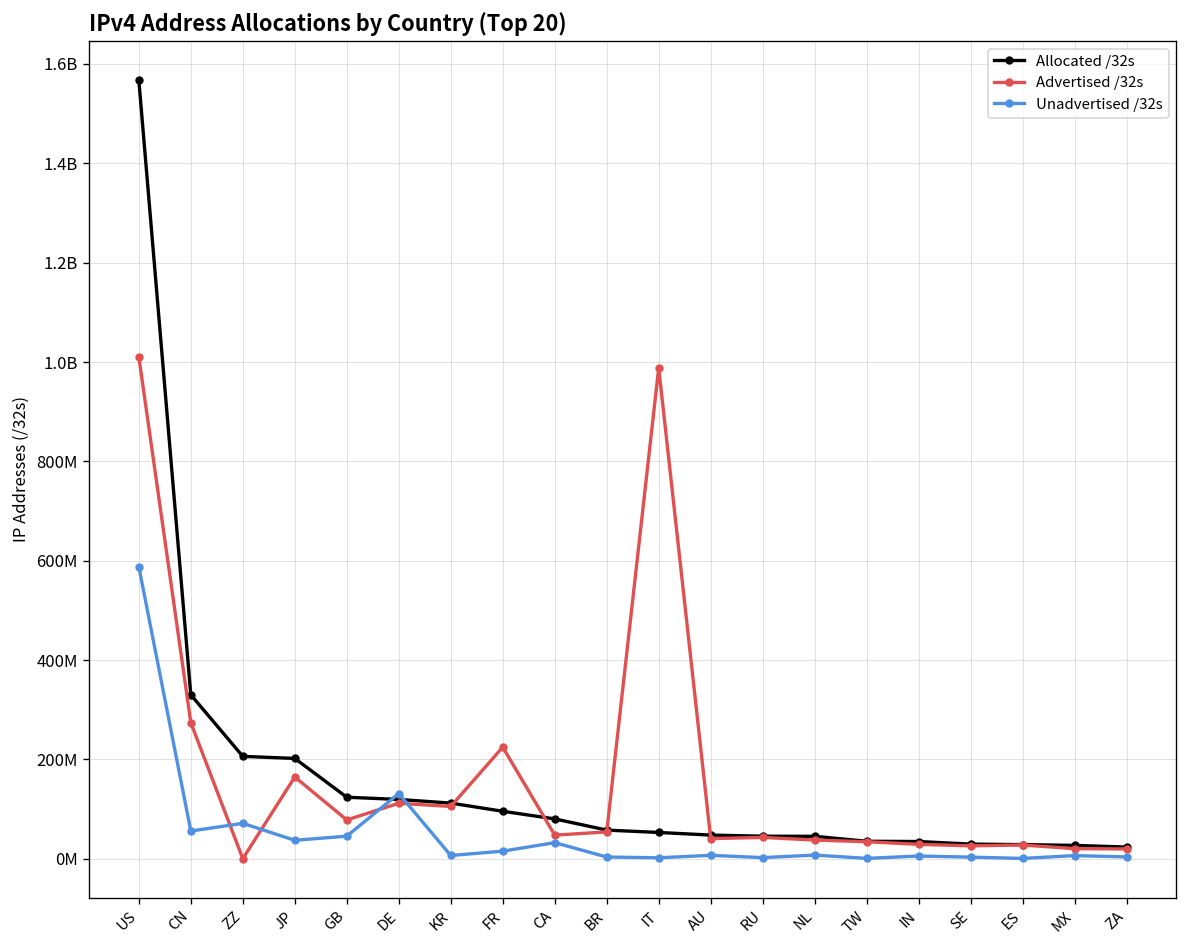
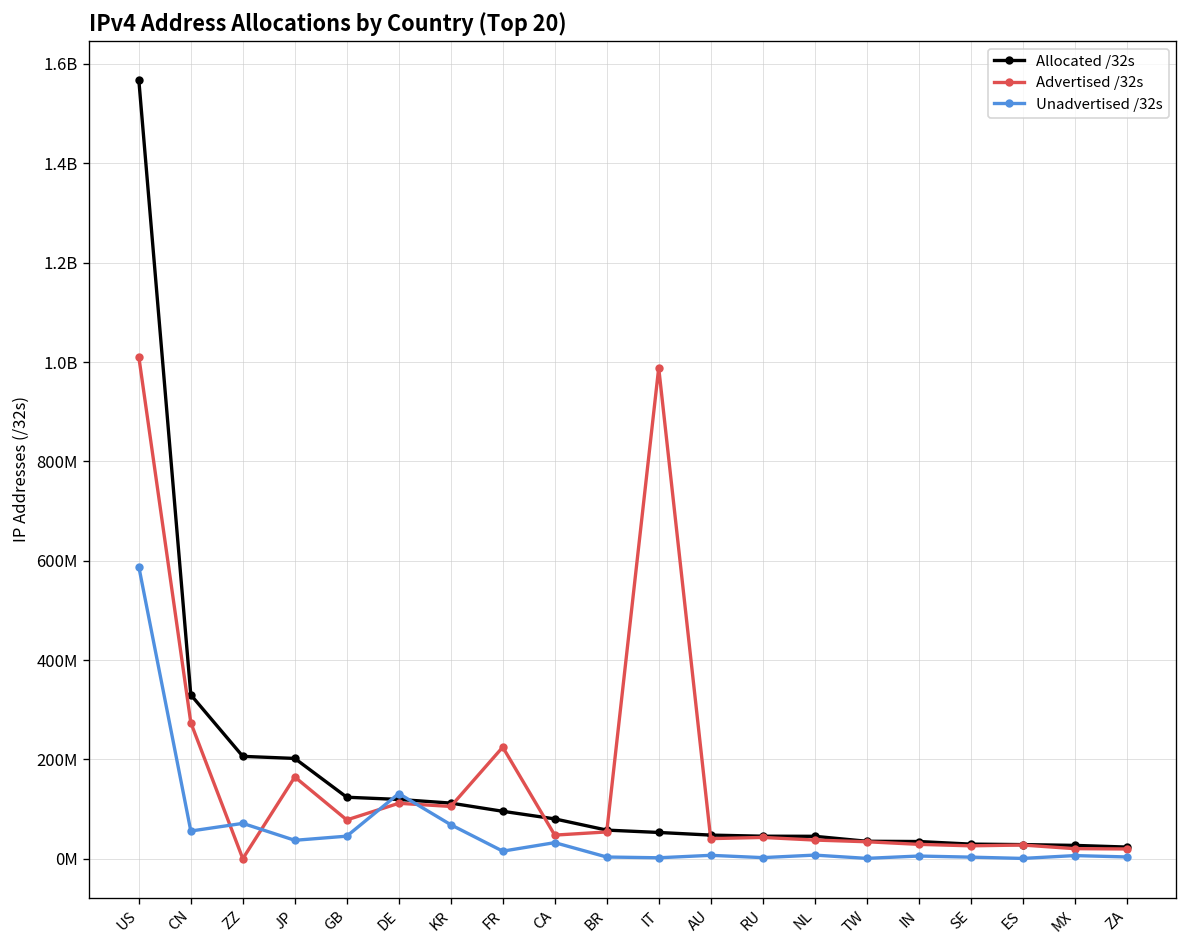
Unadvertised /32s, KR: 10000000 -> 70000000
